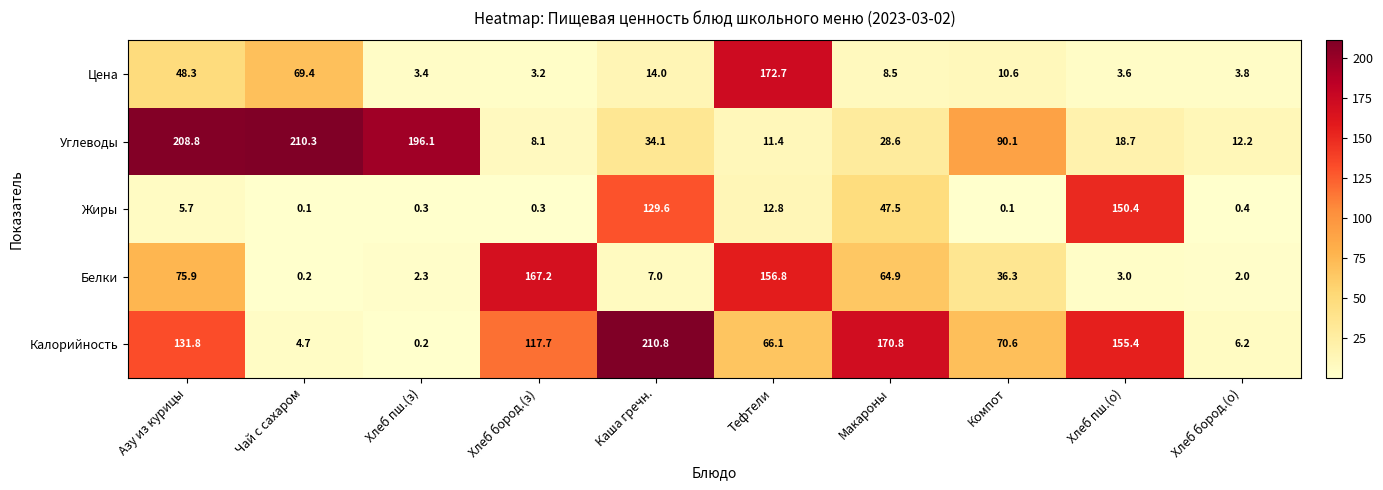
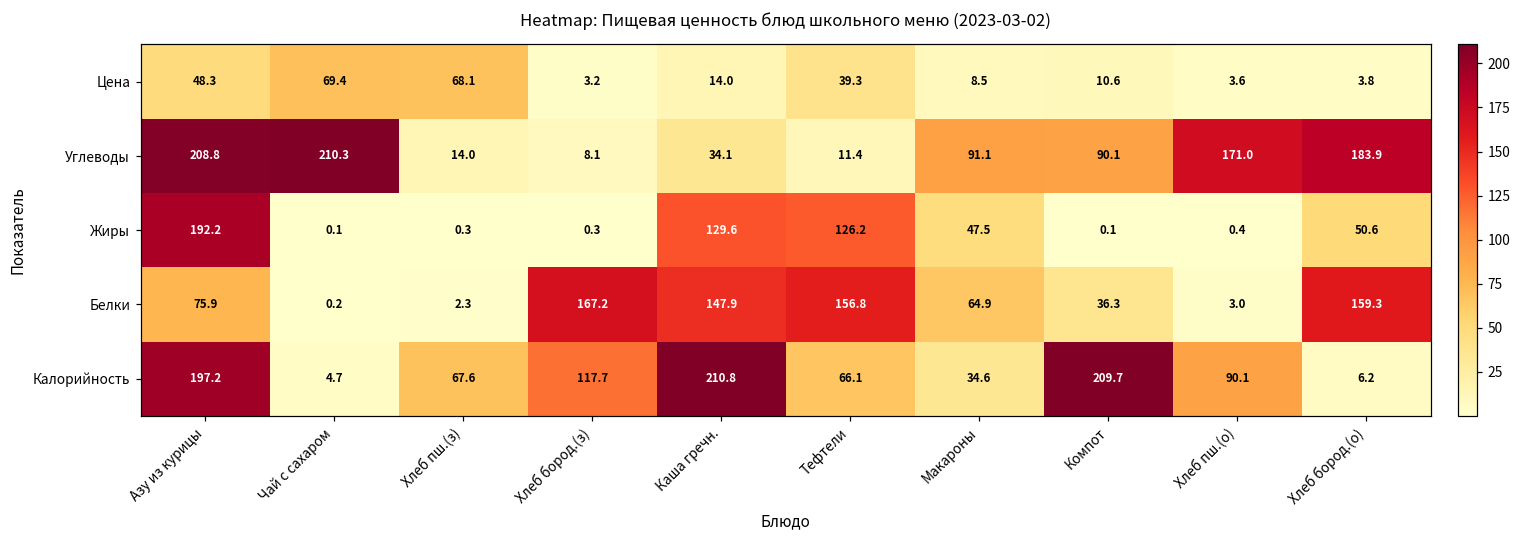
Цена, Хлеб пш.(з): 3.4 -> 68.1
Цена, Тефтели: 172.7 -> 39.3
Углеводы, Хлеб пш.(з): 196.1 -> 14.0
Углеводы, Макароны: 28.6 -> 91.1
Углеводы, Хлеб пш.(о): 18.7 -> 171.0
Углеводы, Хлеб бород.(о): 12.2 -> 183.9
Жиры, Азу из курицы: 5.7 -> 192.2
Жиры, Тефтели: 12.8 -> 126.2
Жиры, Хлеб пш.(о): 150.4 -> 0.4
Жиры, Хлеб бород.(о): 0.4 -> 50.6
Белки, Каша гречн.: 7.0 -> 147.9
Белки, Хлеб бород.(о): 2.0 -> 159.3
Калорийность, Азу из курицы: 131.8 -> 197.2
Калорийность, Хлеб пш.(з): 0.2 -> 67.6
Калорийность, Макароны: 170.8 -> 34.6
Калорийность, Компот: 70.6 -> 209.7
Калорийность, Хлеб пш.(о): 155.4 -> 90.1
